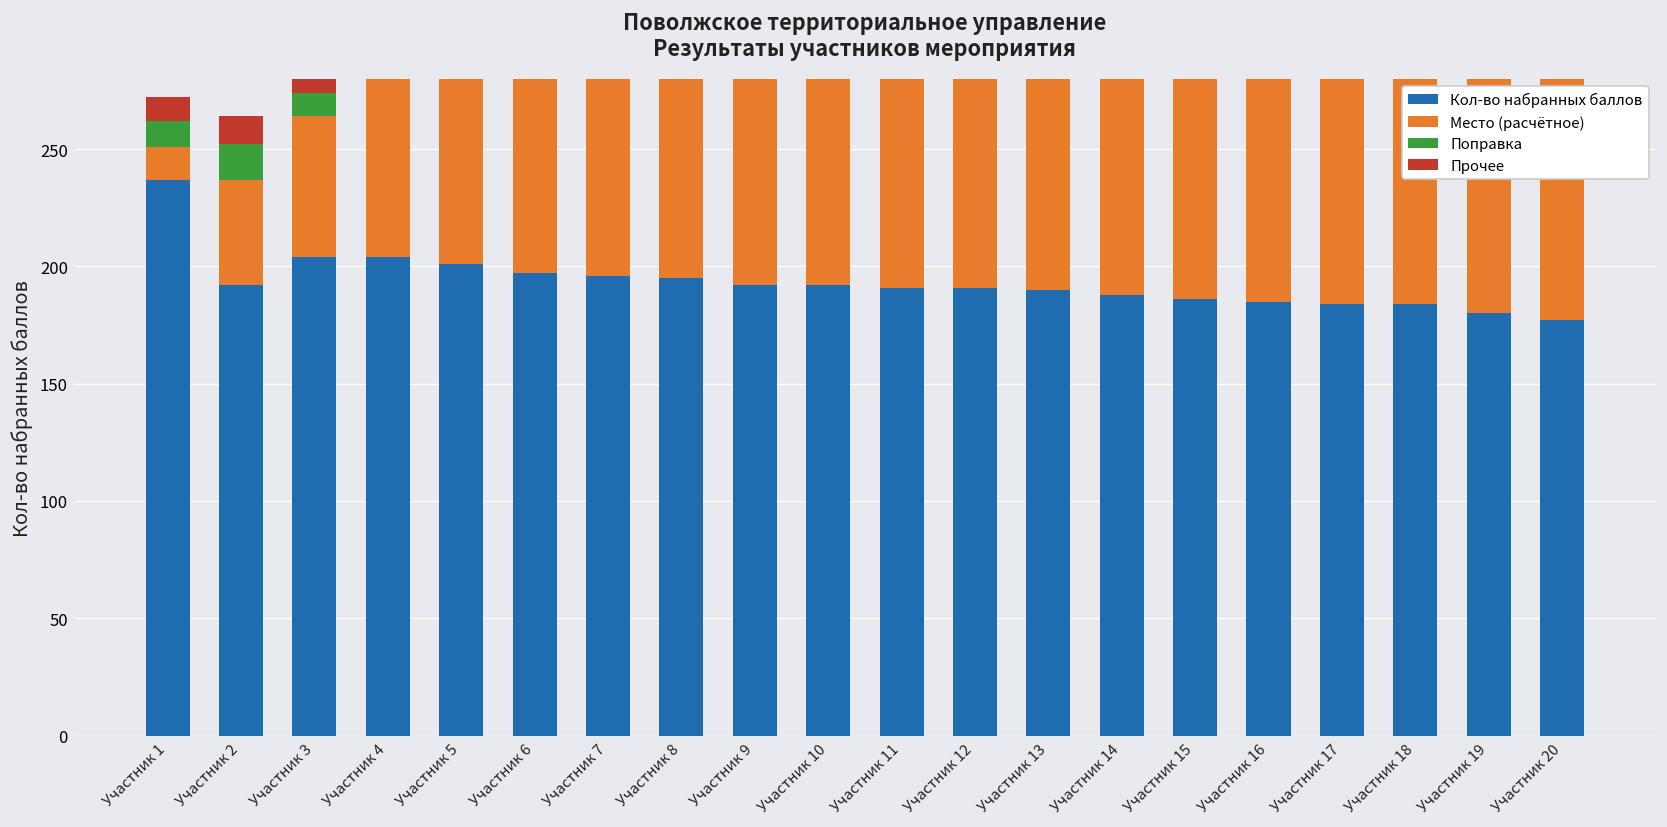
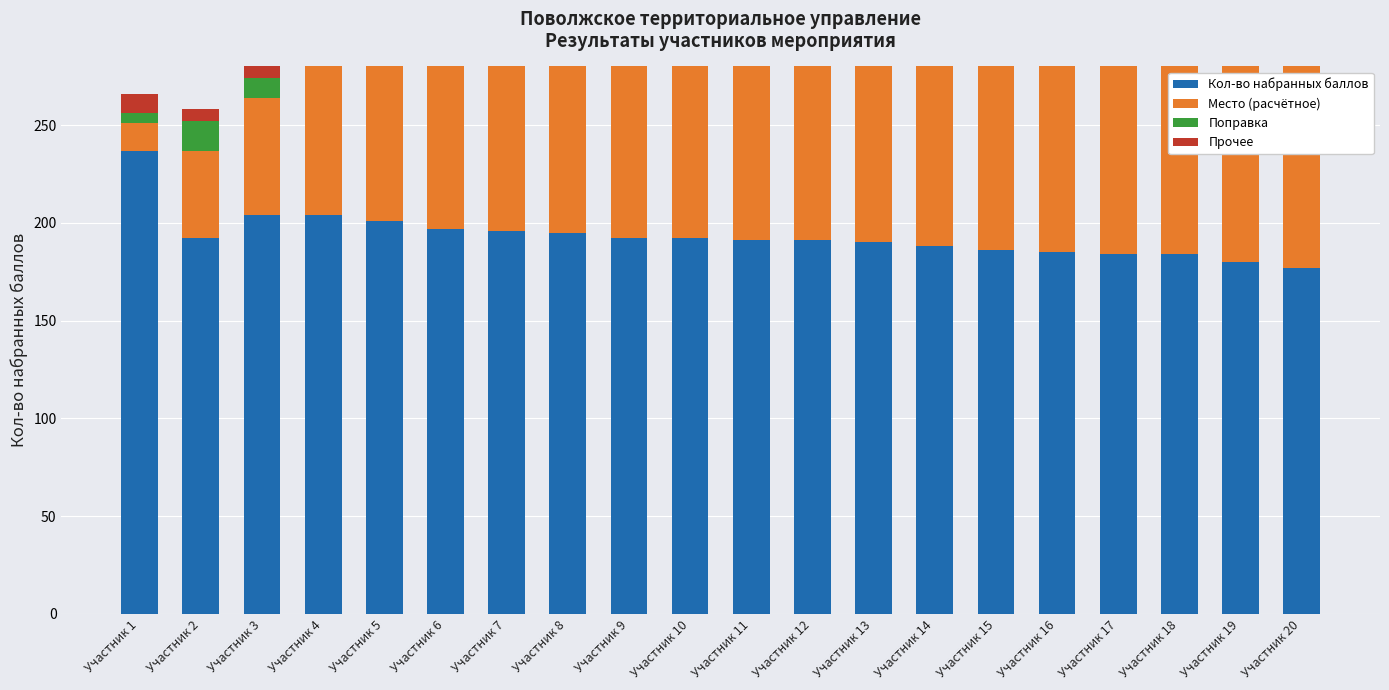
Поправка, Участник 1: 11 -> 5
Прочее, Участник 2: 12 -> 6
